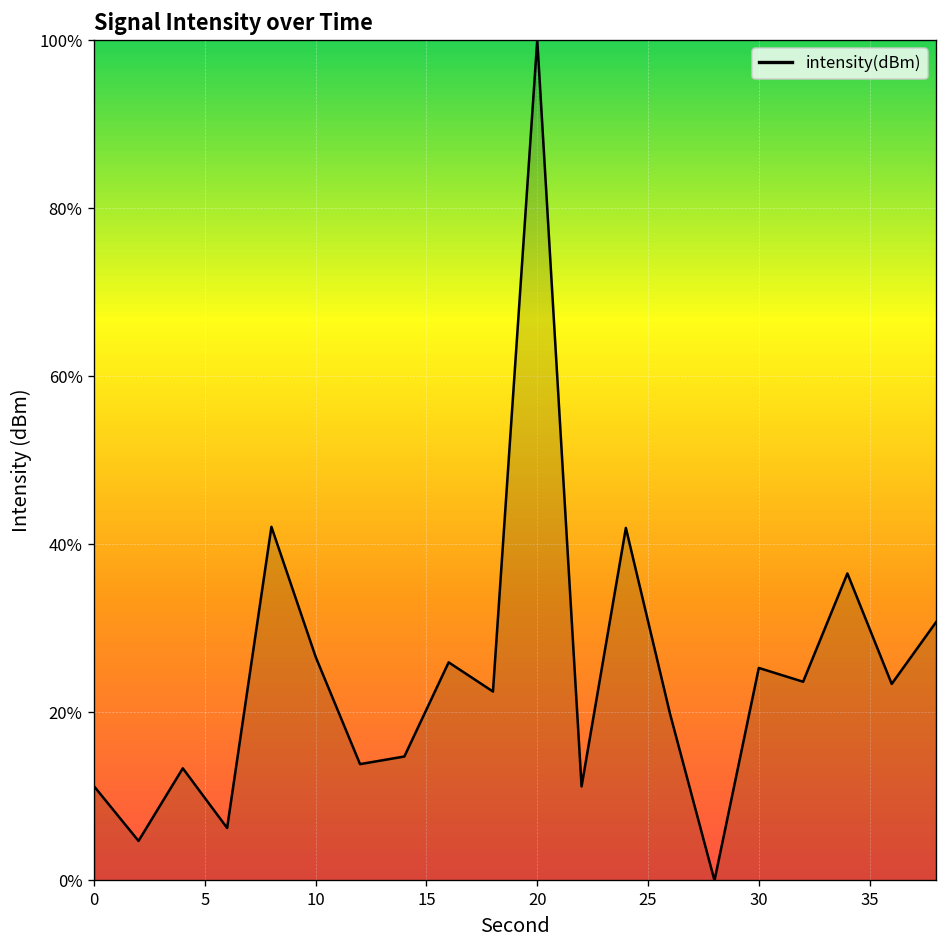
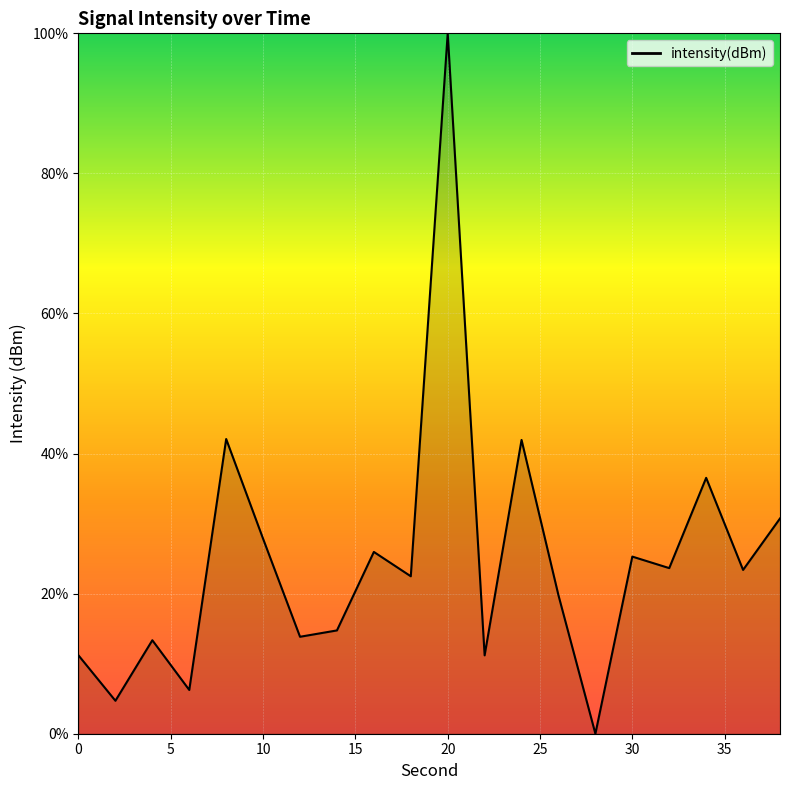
10: 27% -> 28%
